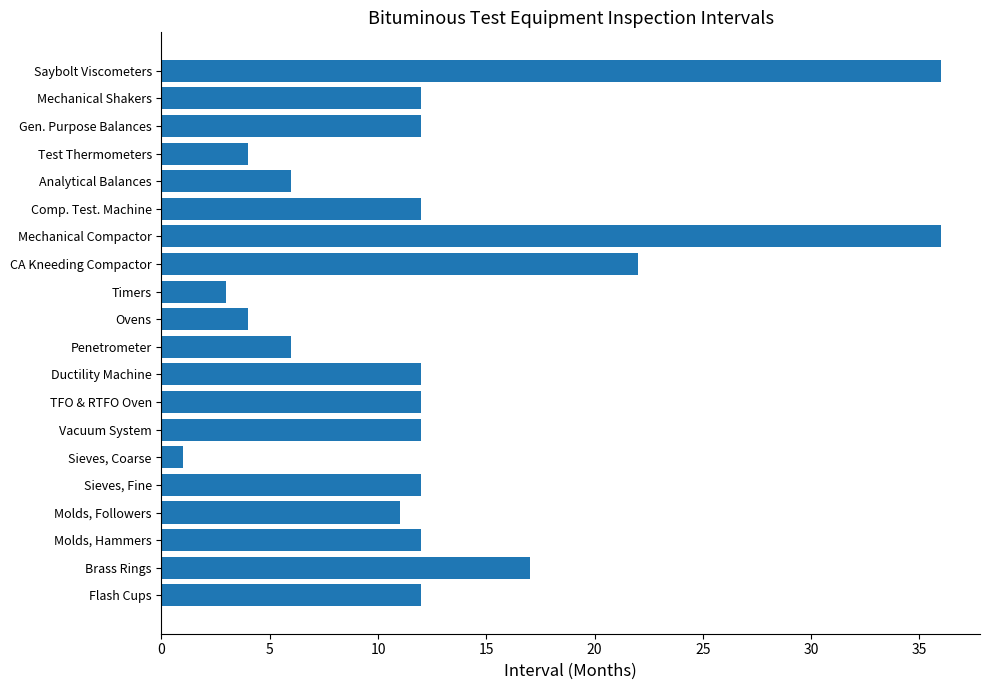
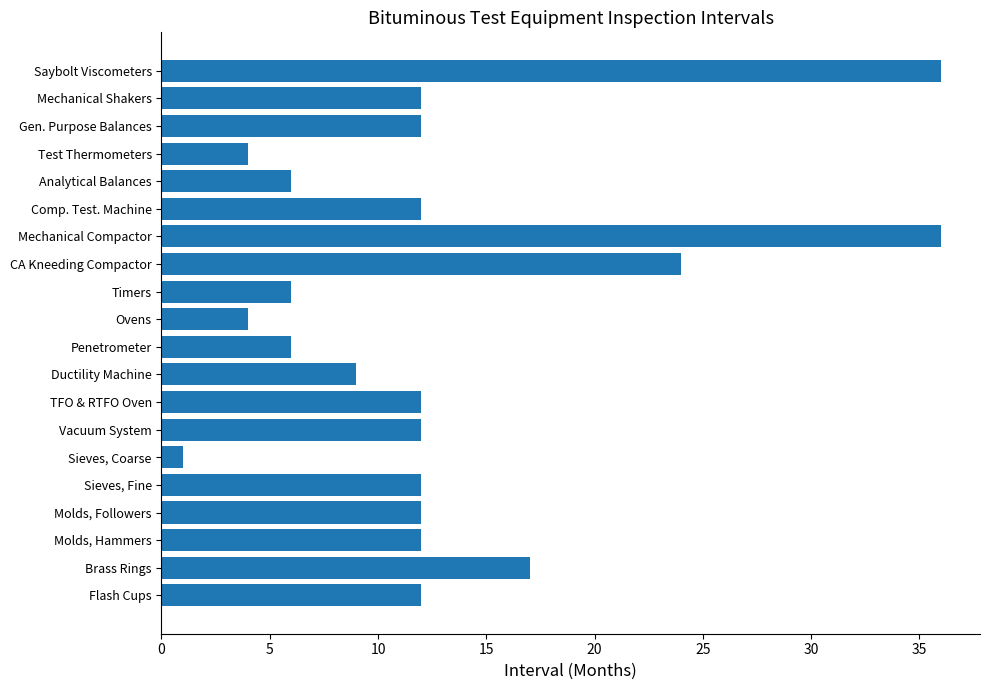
CA Kneeding Compactor: 22 -> 24
Timers: 3 -> 6
Ductility Machine: 12 -> 9
Molds, Followers: 11 -> 12
